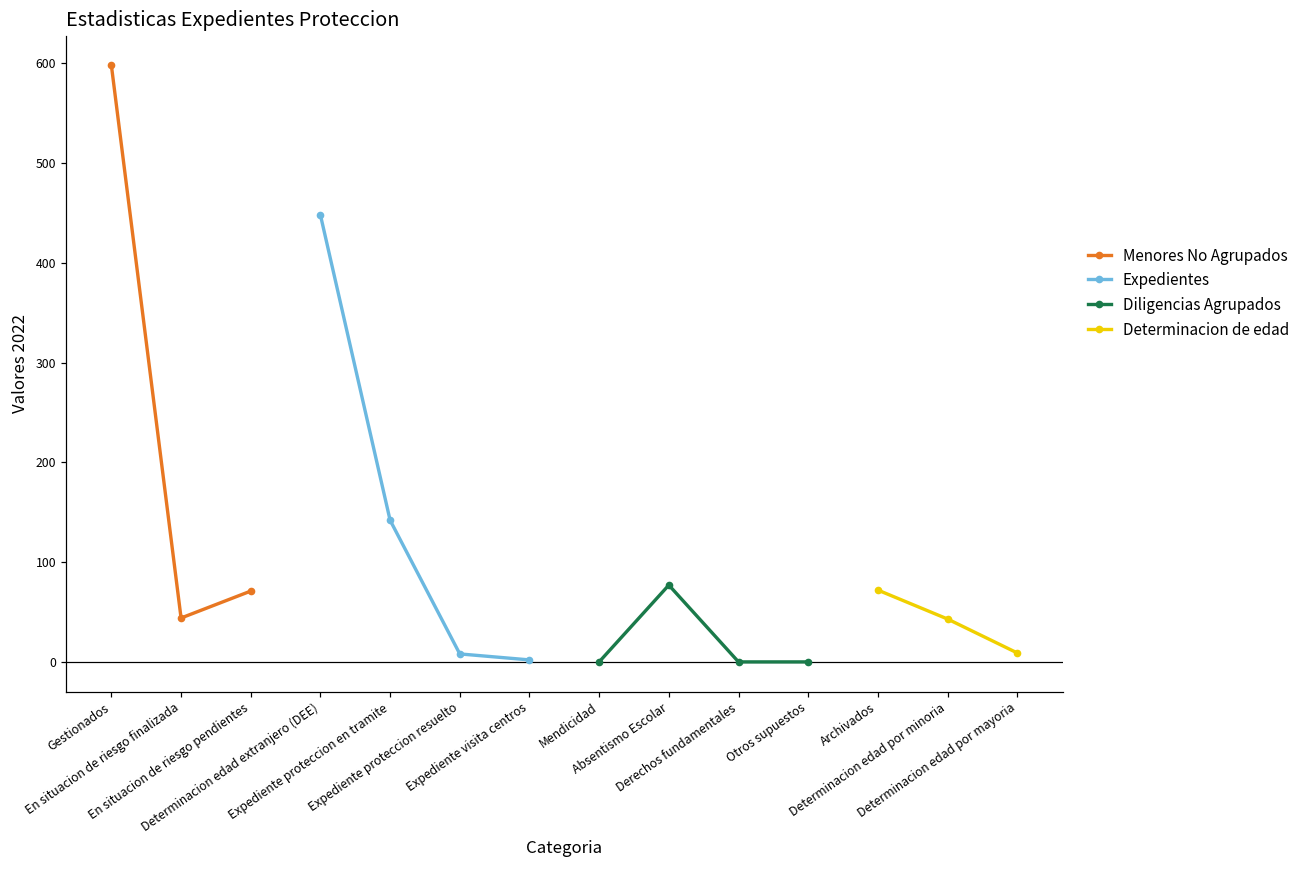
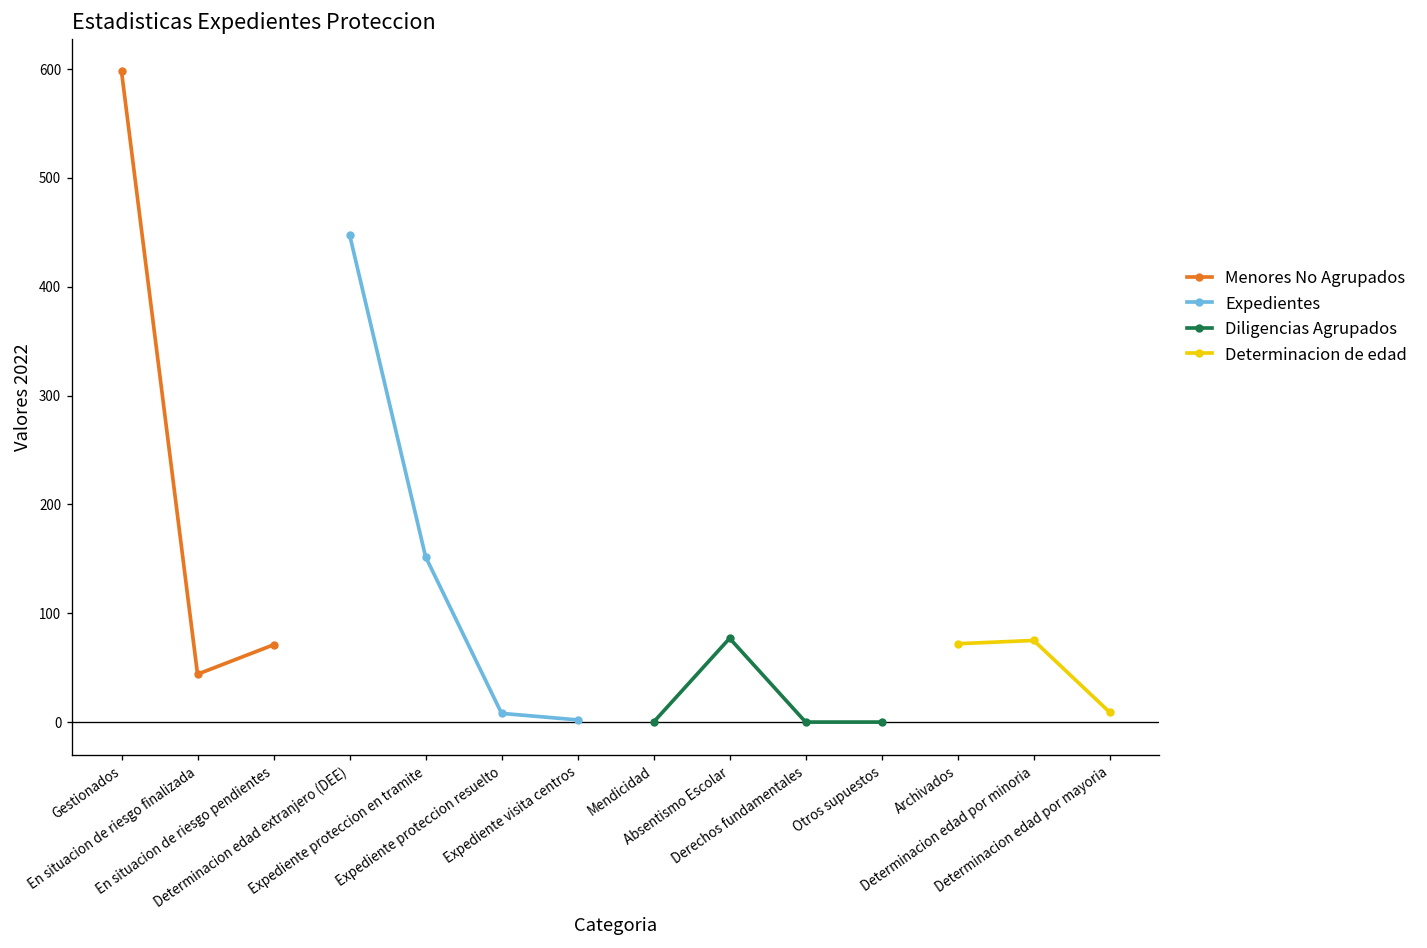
Expedientes, Expediente proteccion en tramite: 140 -> 150
Determinacion de edad, Determinacion edad por minoria: 40 -> 80
